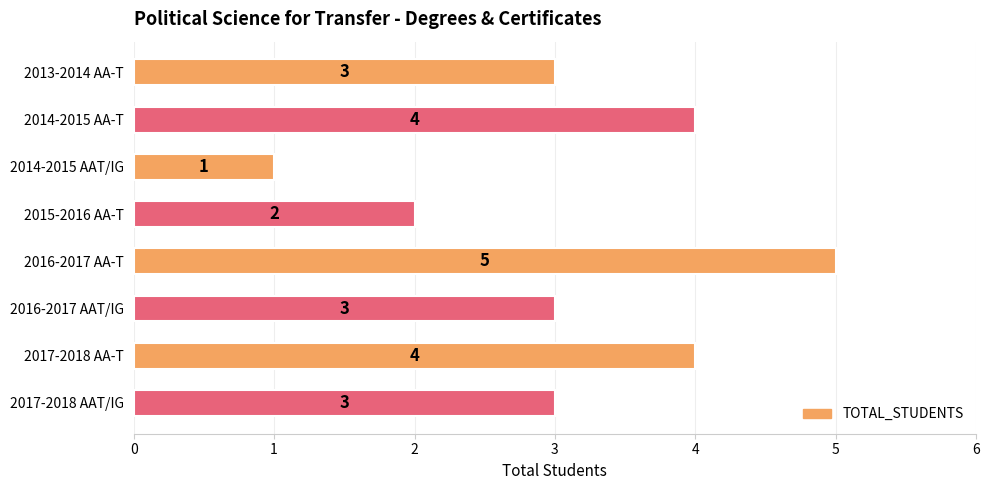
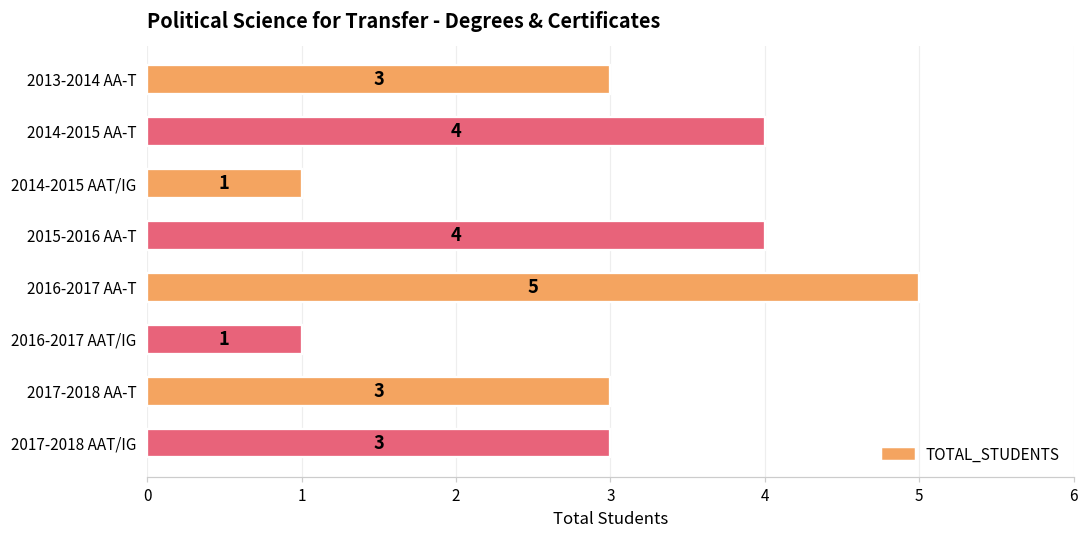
2015-2016 AA-T: 2 -> 4
2016-2017 AAT/IG: 3 -> 1
2017-2018 AA-T: 4 -> 3
